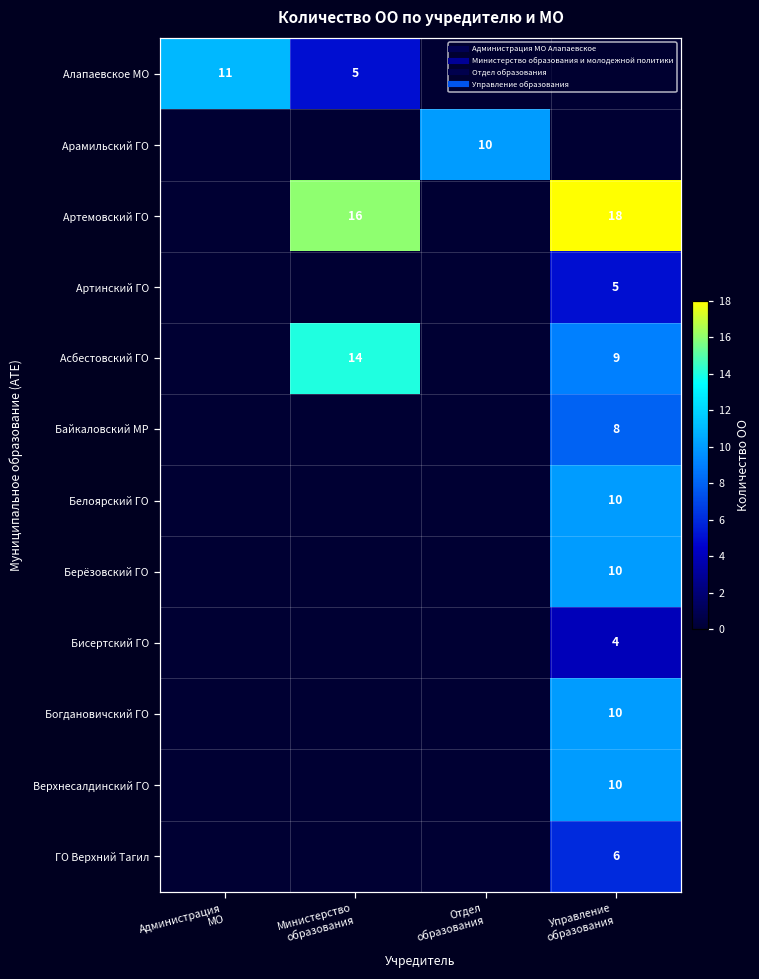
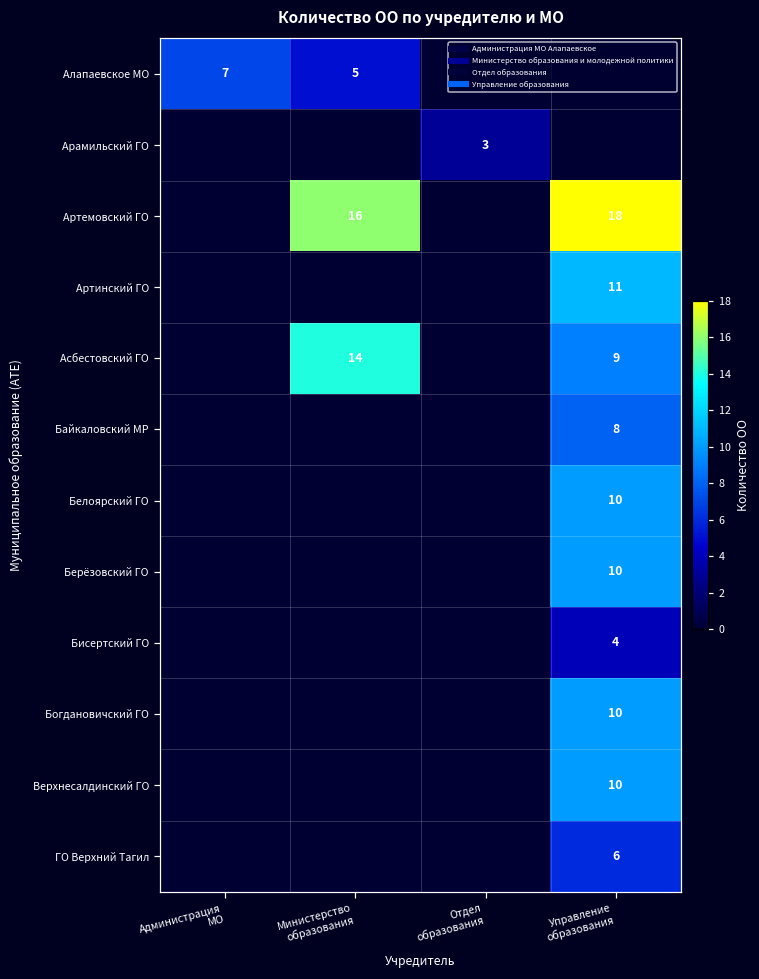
Алапаевское МО, Администрация МО: 11 -> 7
Арамильский ГО, Отдел образования: 10 -> 3
Артинский ГО, Управление образования: 5 -> 11
